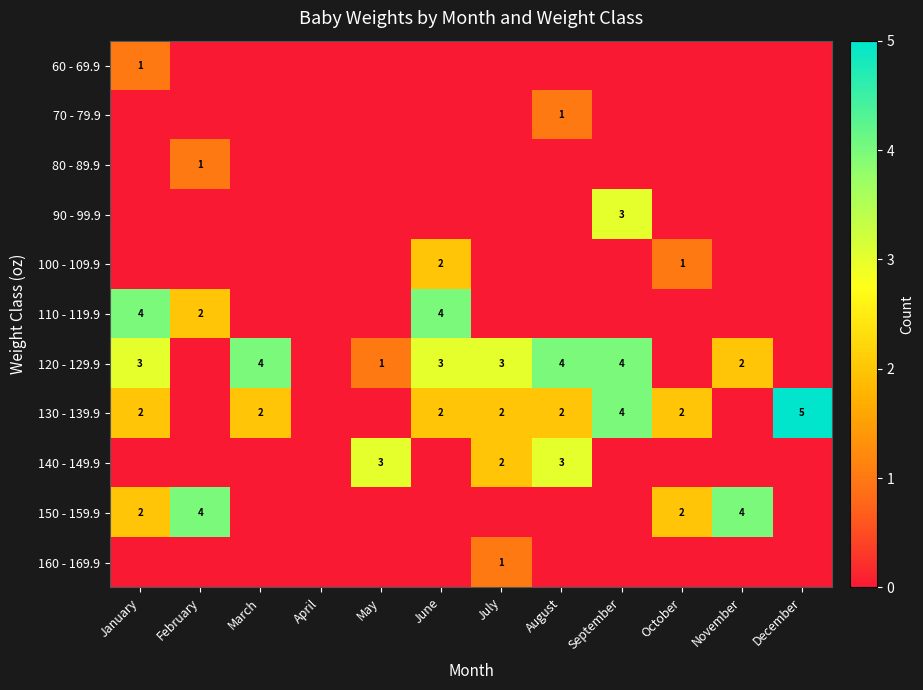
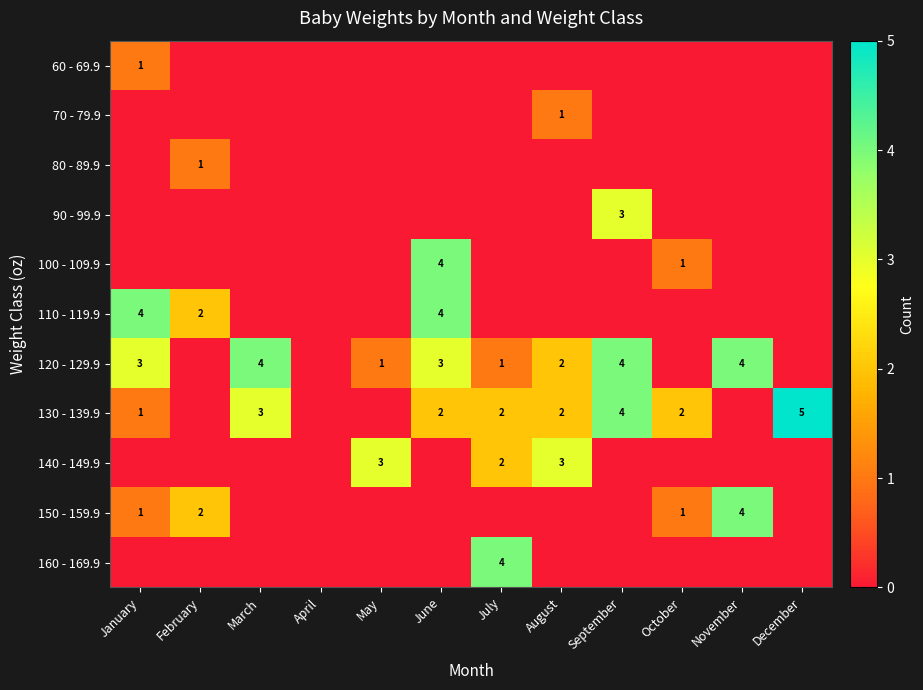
100 - 109.9, June: 2 -> 4
120 - 129.9, July: 3 -> 1
120 - 129.9, August: 4 -> 2
120 - 129.9, November: 2 -> 4
130 - 139.9, January: 2 -> 1
130 - 139.9, March: 2 -> 3
150 - 159.9, January: 2 -> 1
150 - 159.9, February: 4 -> 2
150 - 159.9, October: 2 -> 1
160 - 169.9, July: 1 -> 4
